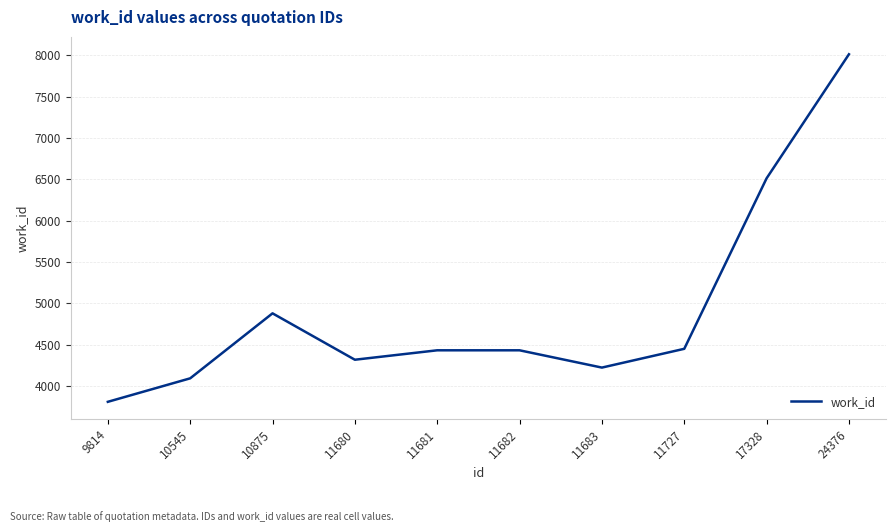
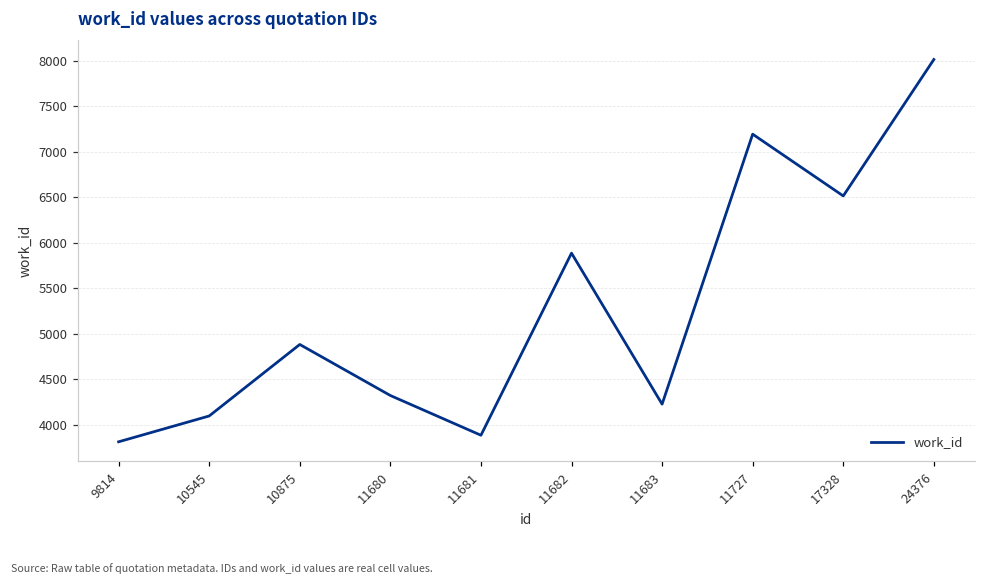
11681: 4400 -> 3900
11682: 4400 -> 5900
11727: 4500 -> 7200
